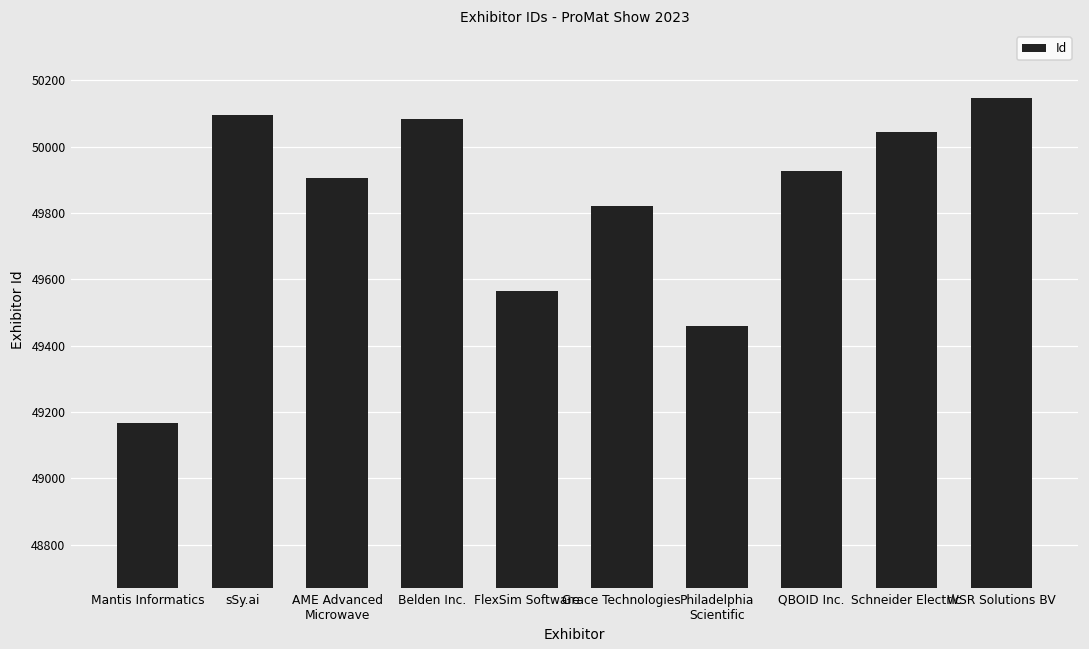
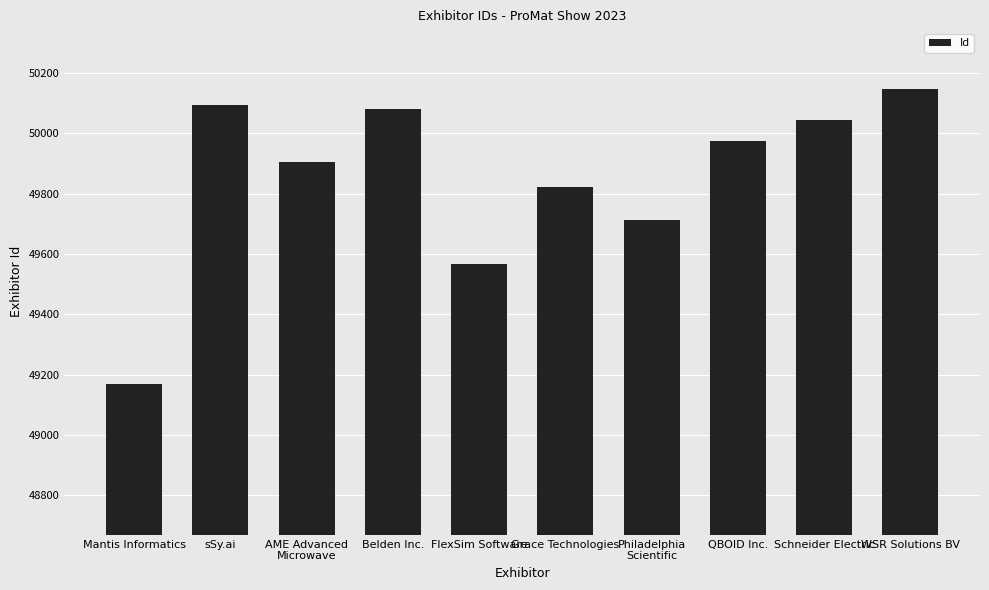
Philadelphia Scientific: 49460 -> 49710
QBOID Inc.: 49930 -> 49970
